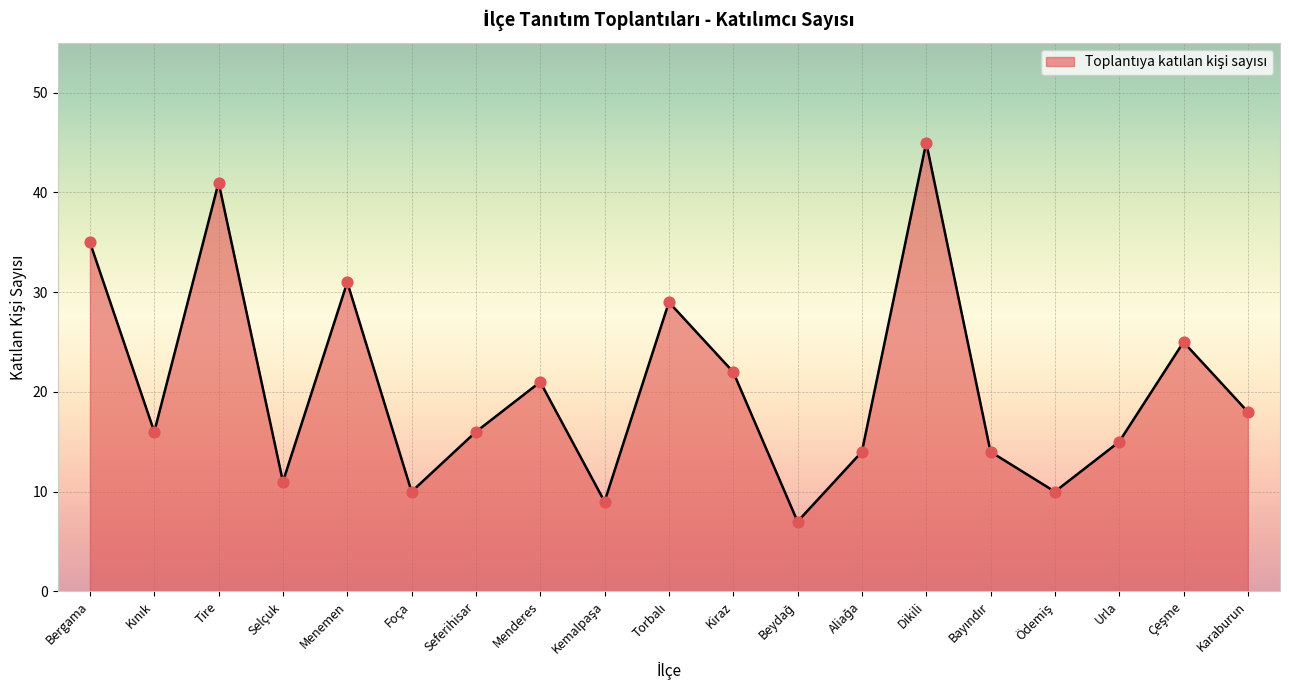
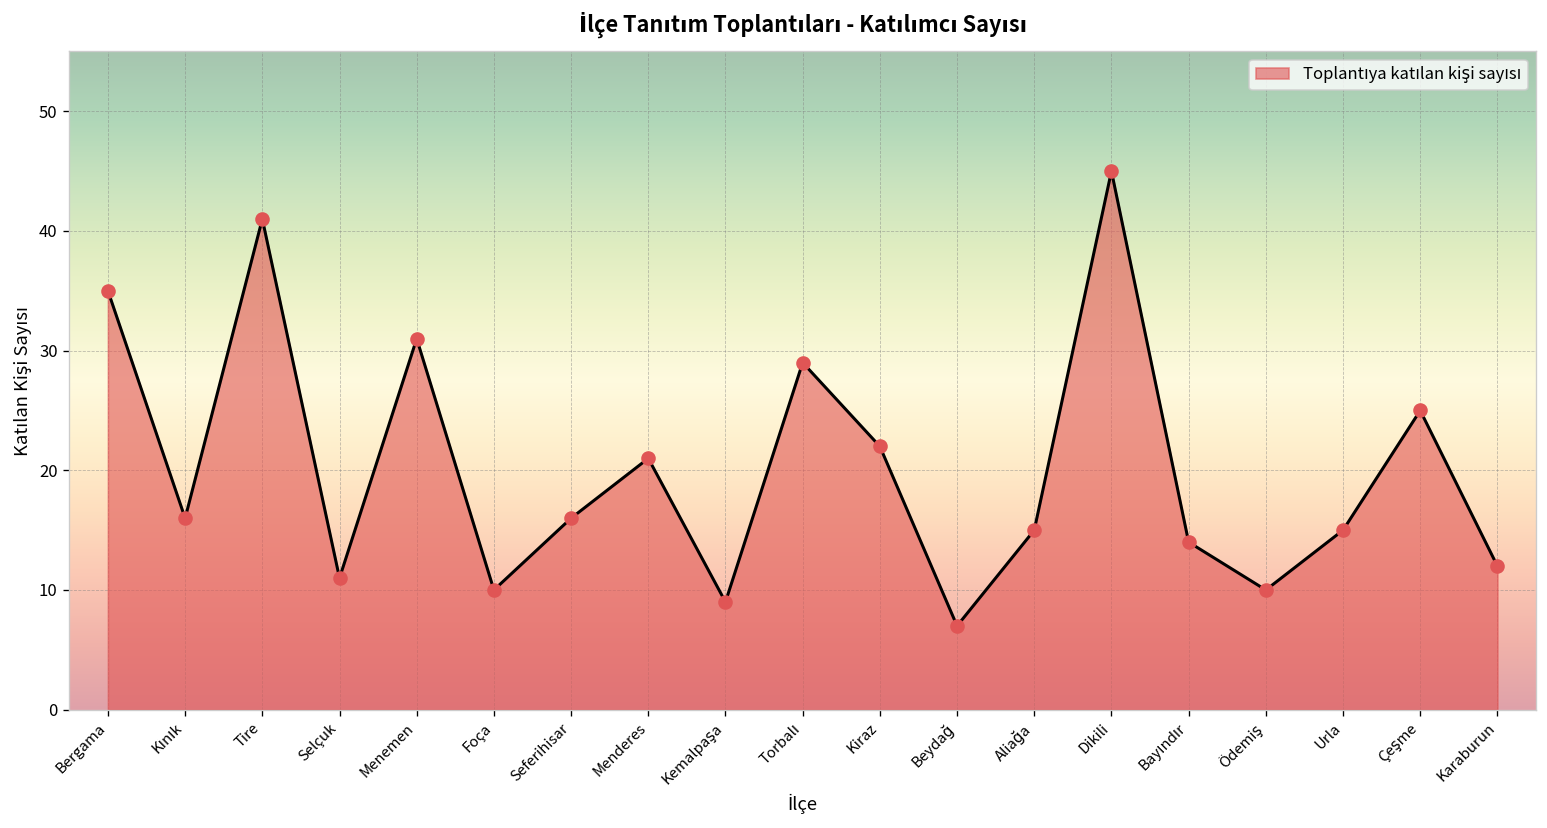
Aliağa: 14 -> 15
Karaburun: 18 -> 12
